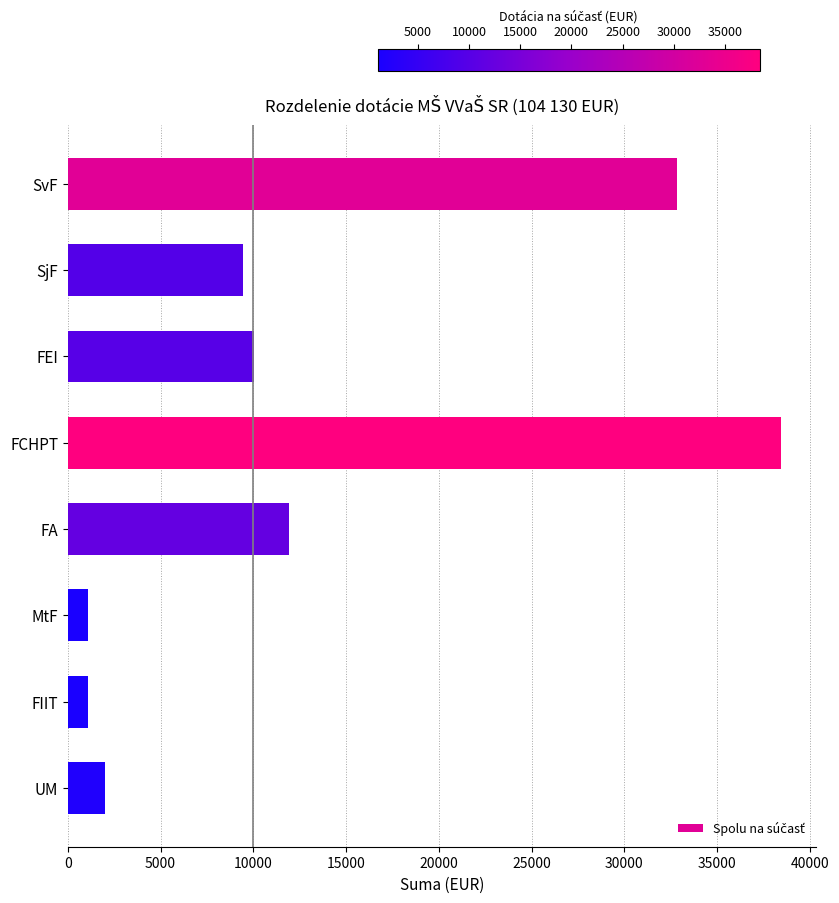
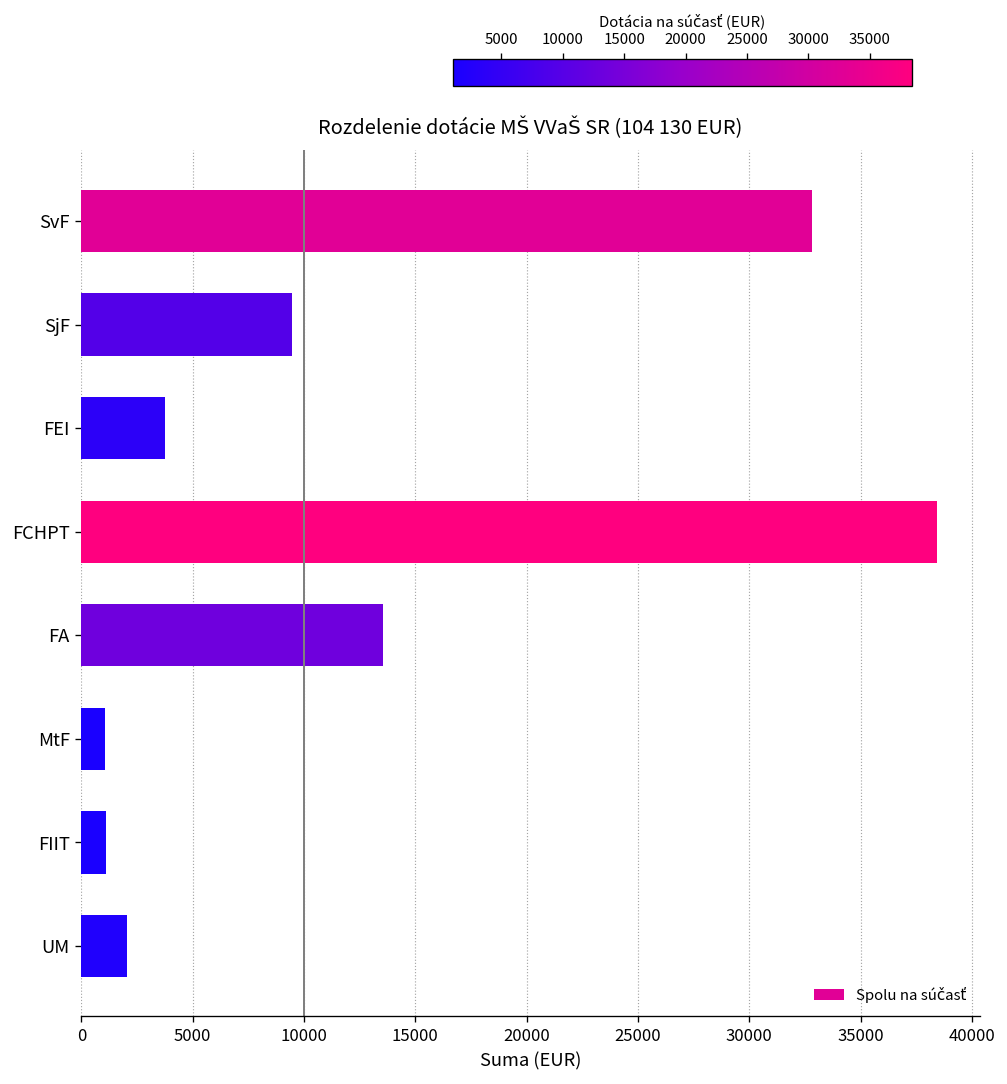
FEI: 10000 -> 3800
FA: 11900 -> 13500
